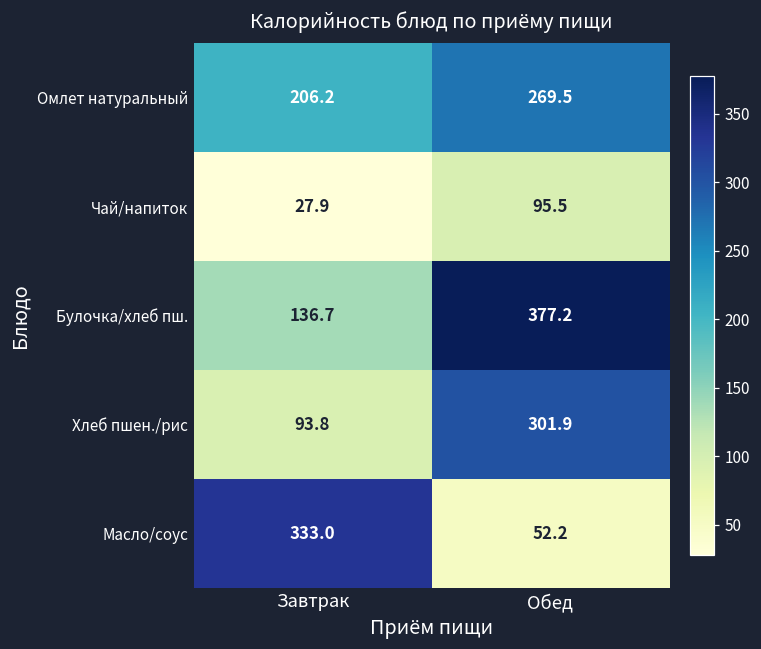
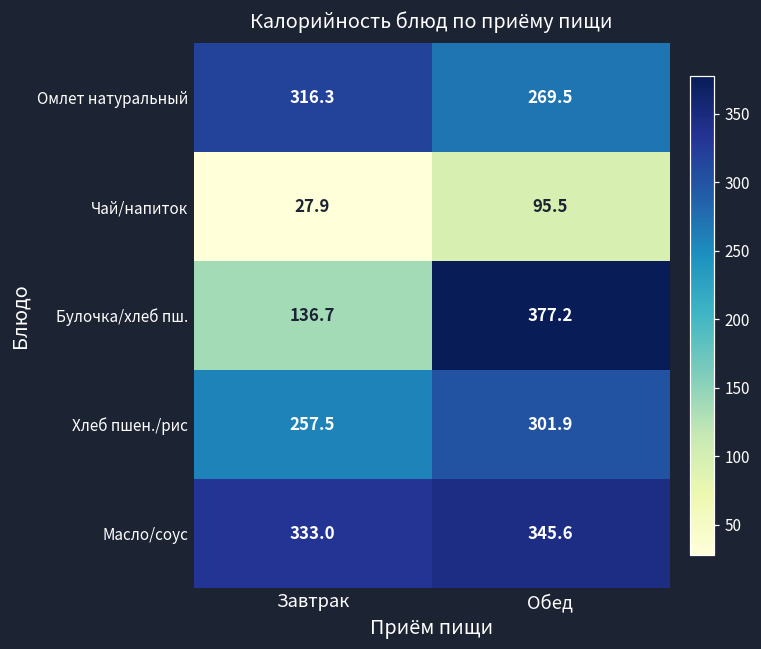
Омлет натуральный, Завтрак: 206.2 -> 316.3
Хлеб пшен./рис, Завтрак: 93.8 -> 257.5
Масло/соус, Обед: 52.2 -> 345.6
